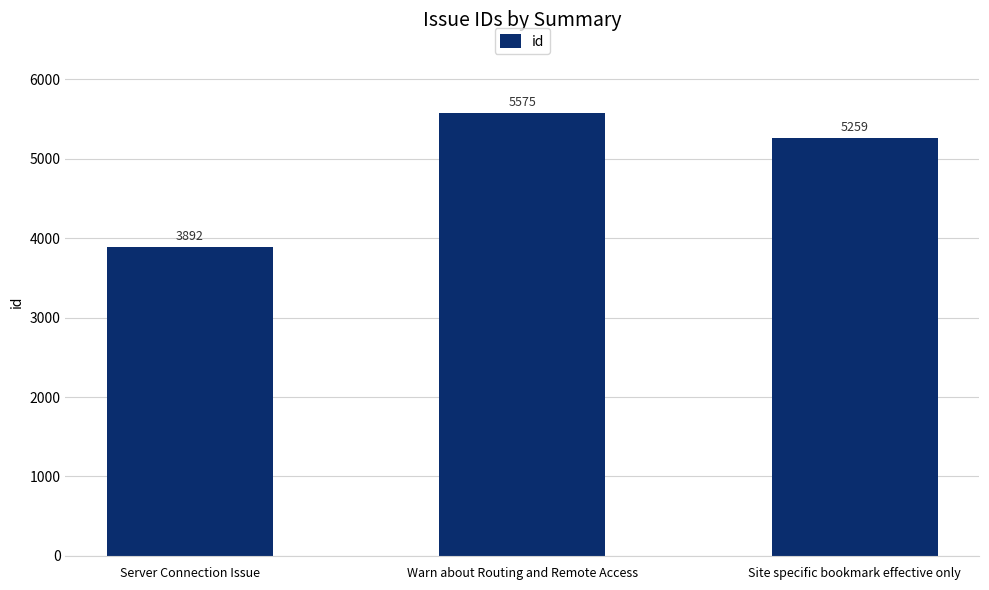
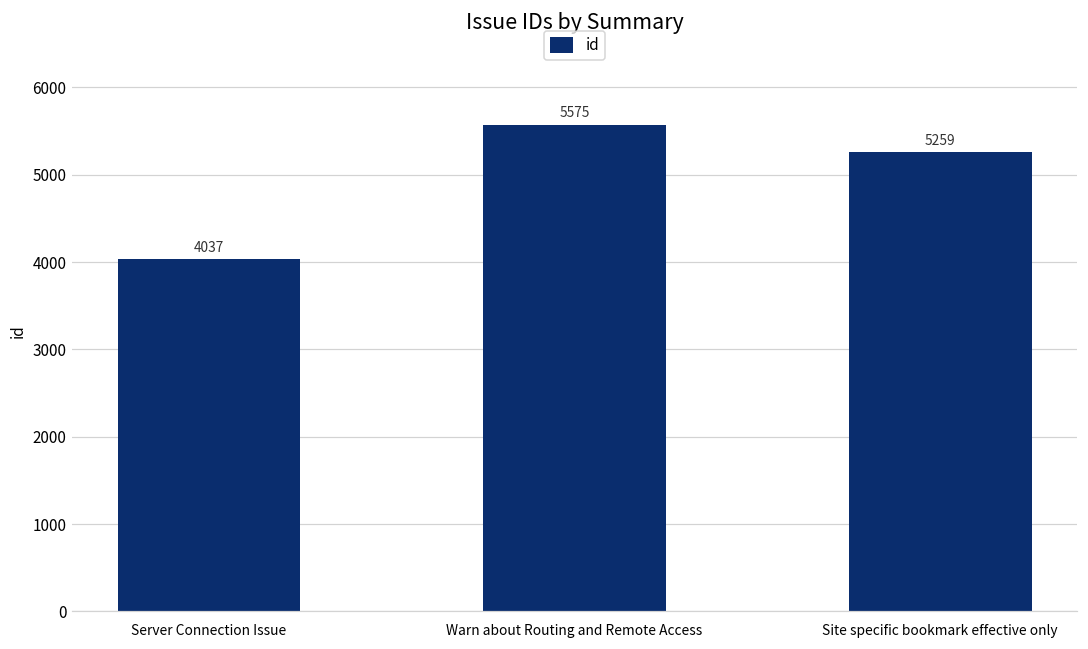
Server Connection Issue: 3892 -> 4037
